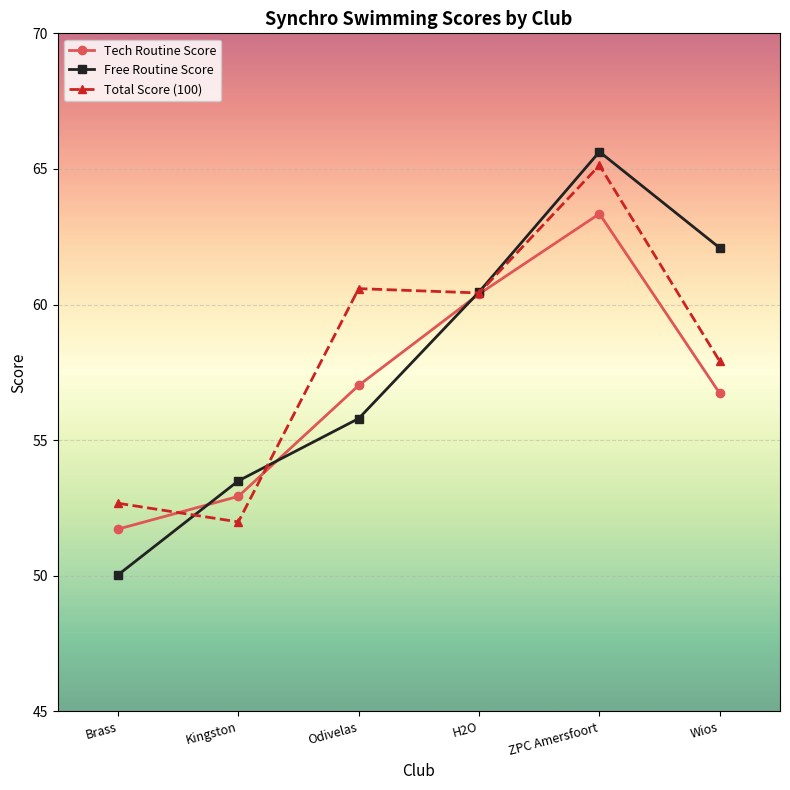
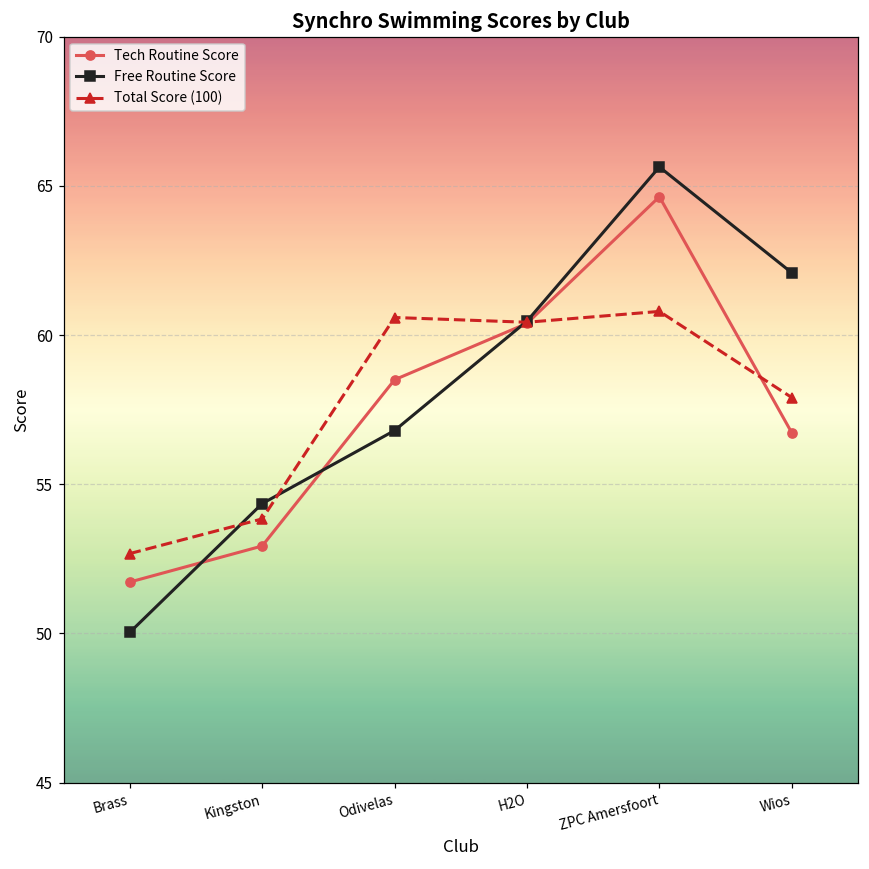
Free Routine Score, Kingston: 53.5 -> 54.4
Total Score (100), Kingston: 52.0 -> 53.8
Tech Routine Score, Odivelas: 57.0 -> 58.5
Free Routine Score, Odivelas: 55.8 -> 56.8
Tech Routine Score, ZPC Amersfoort: 63.3 -> 64.6
Total Score (100), ZPC Amersfoort: 65.1 -> 60.8
